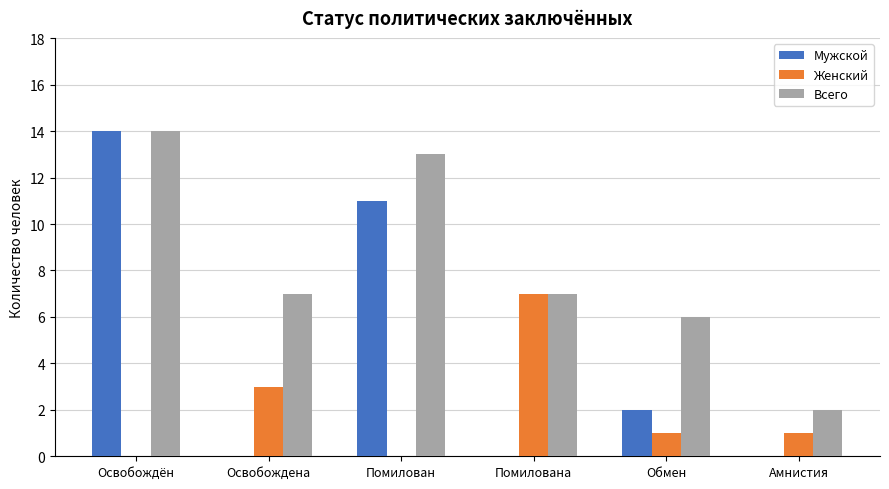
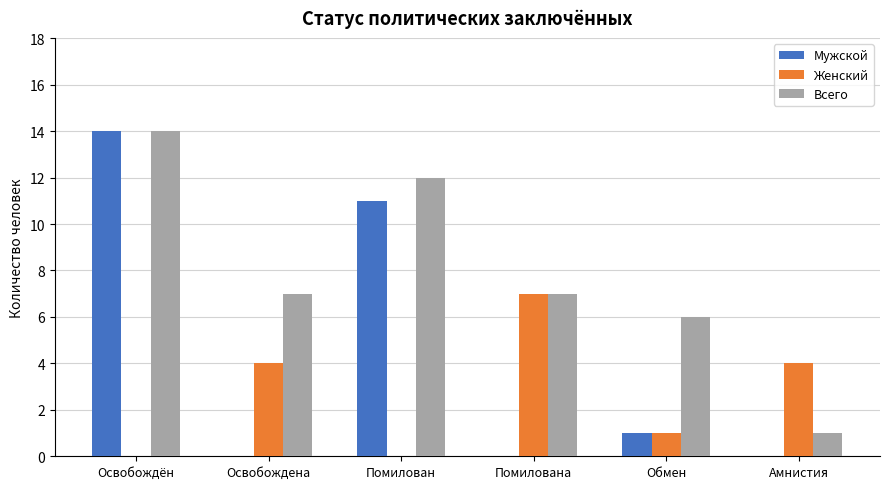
Женский, Освобождена: 3 -> 4
Всего, Помилован: 13 -> 12
Мужской, Обмен: 2 -> 1
Женский, Амнистия: 1 -> 4
Всего, Амнистия: 2 -> 1
